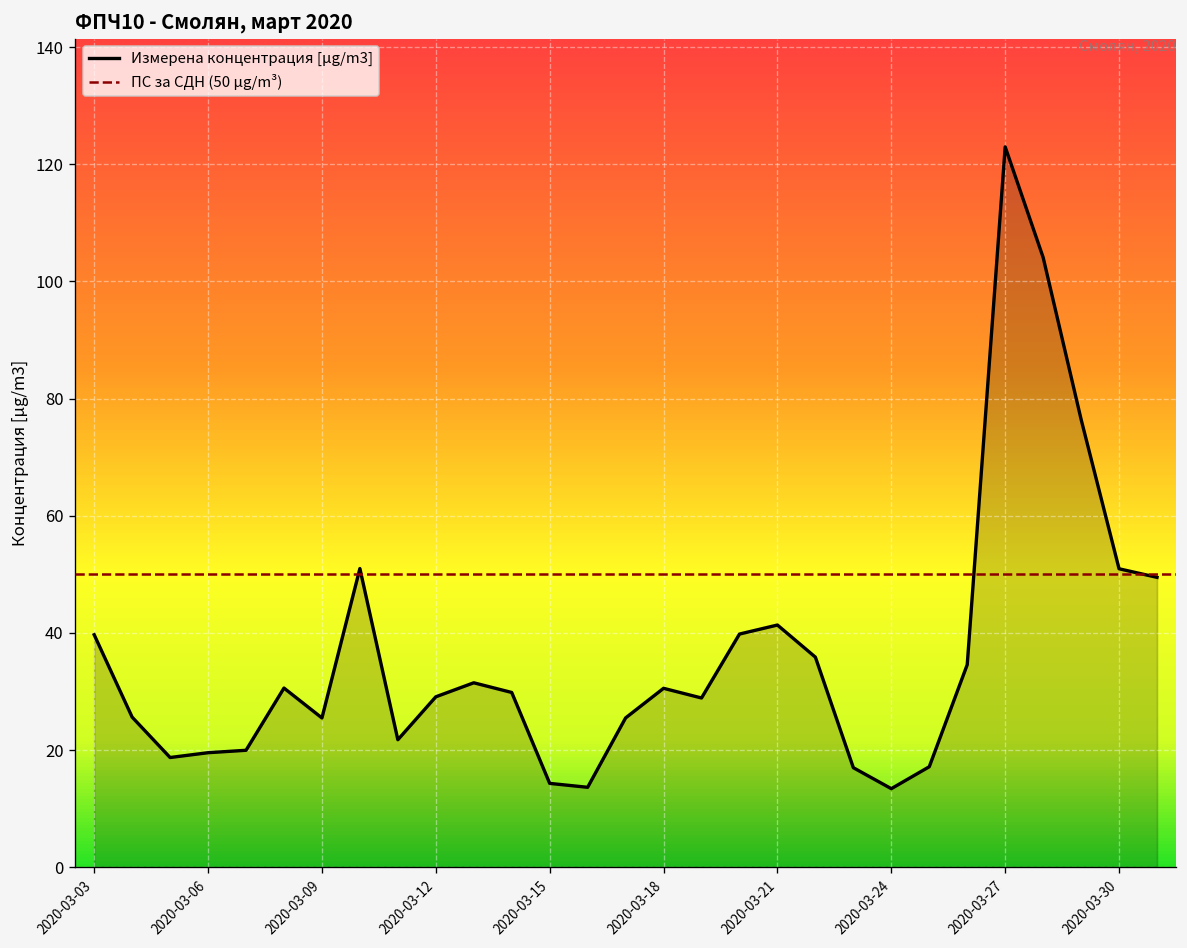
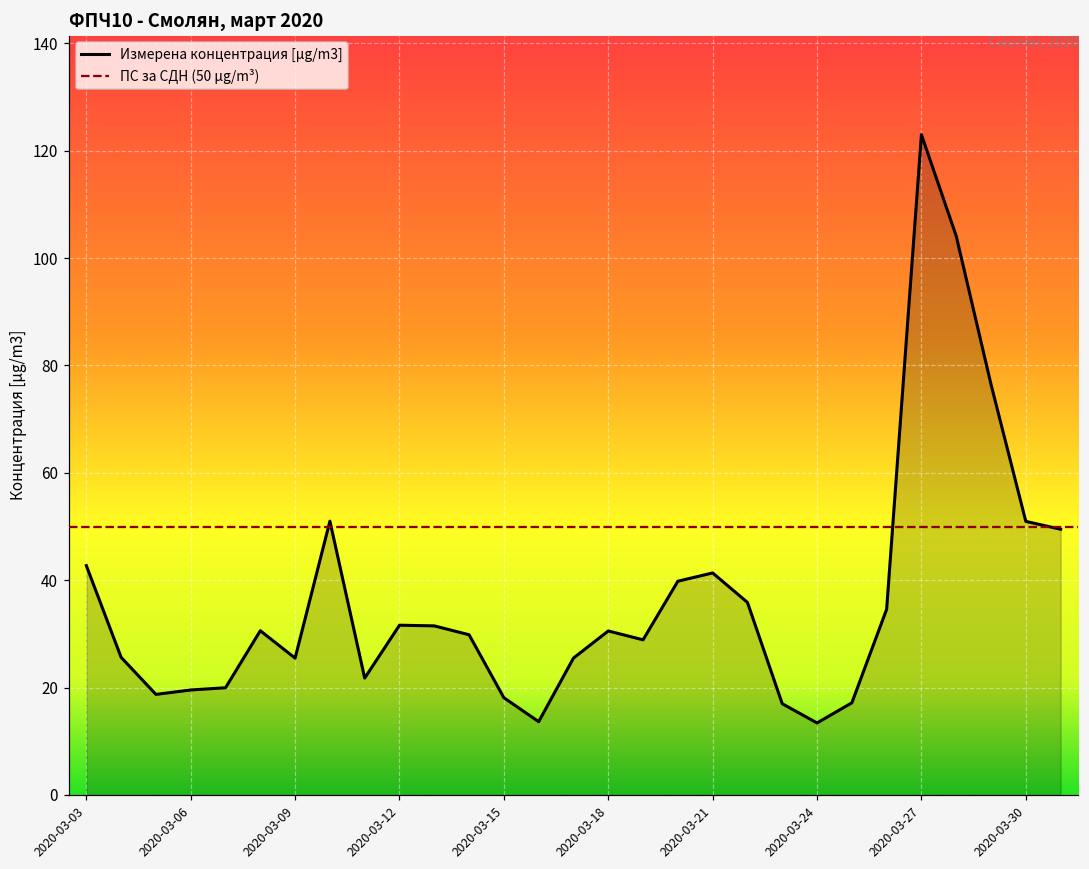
2020-03-03: 40 -> 43
2020-03-12: 29 -> 32
2020-03-15: 14 -> 18
